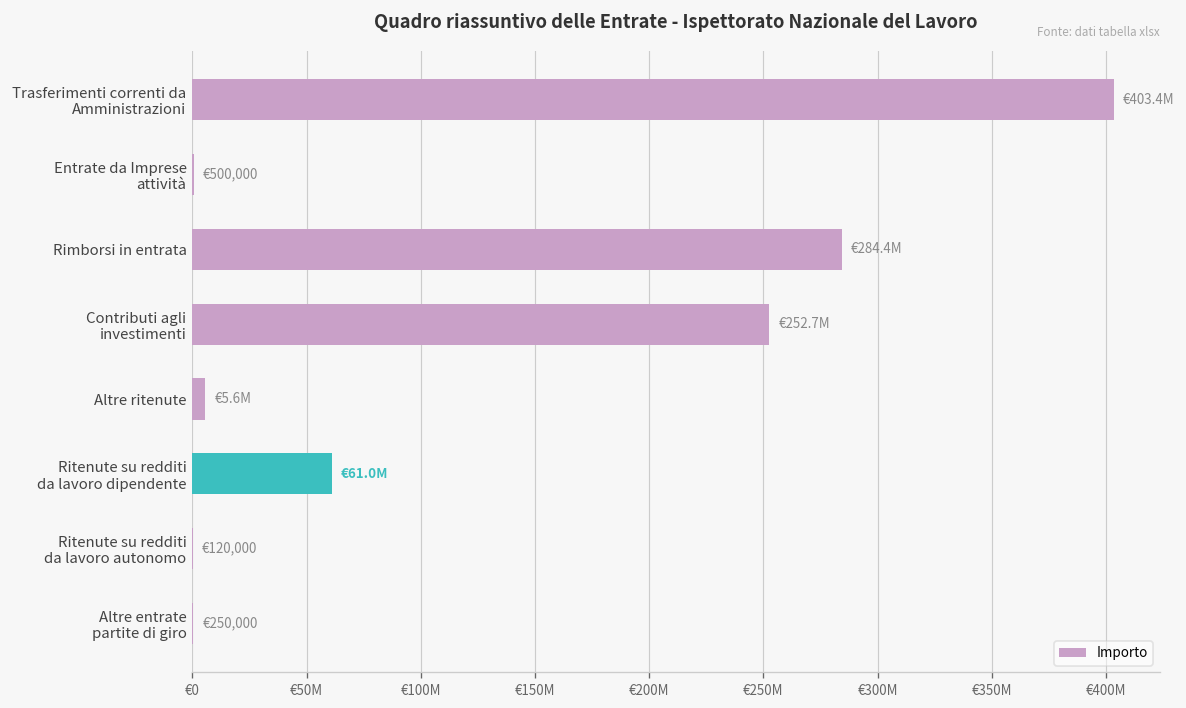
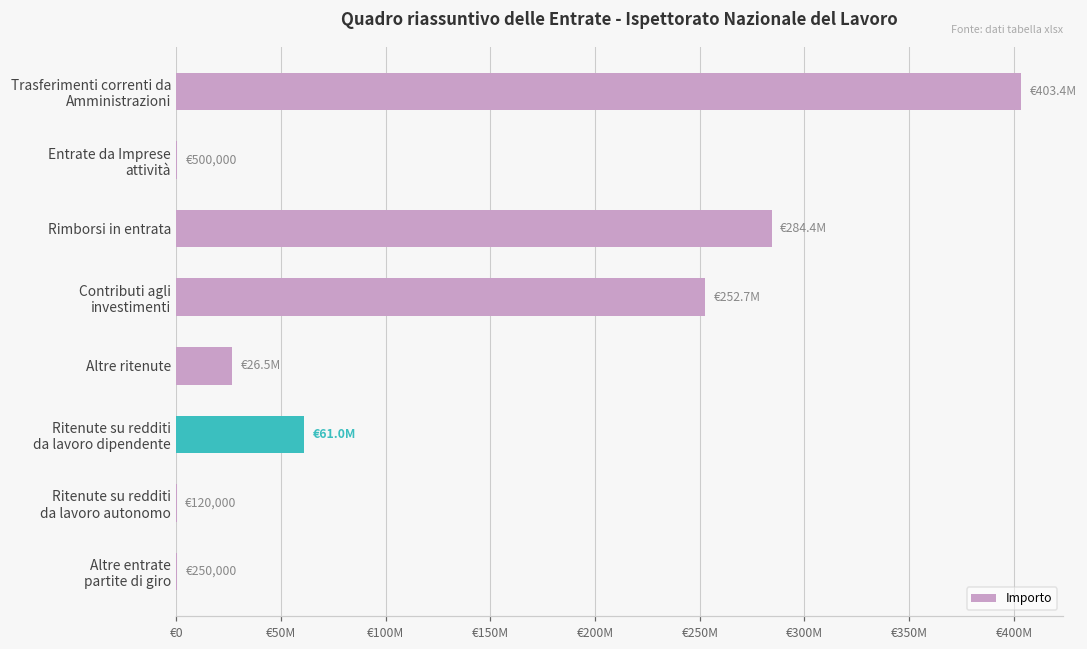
Altre ritenute: €5.6M -> €26.5M
